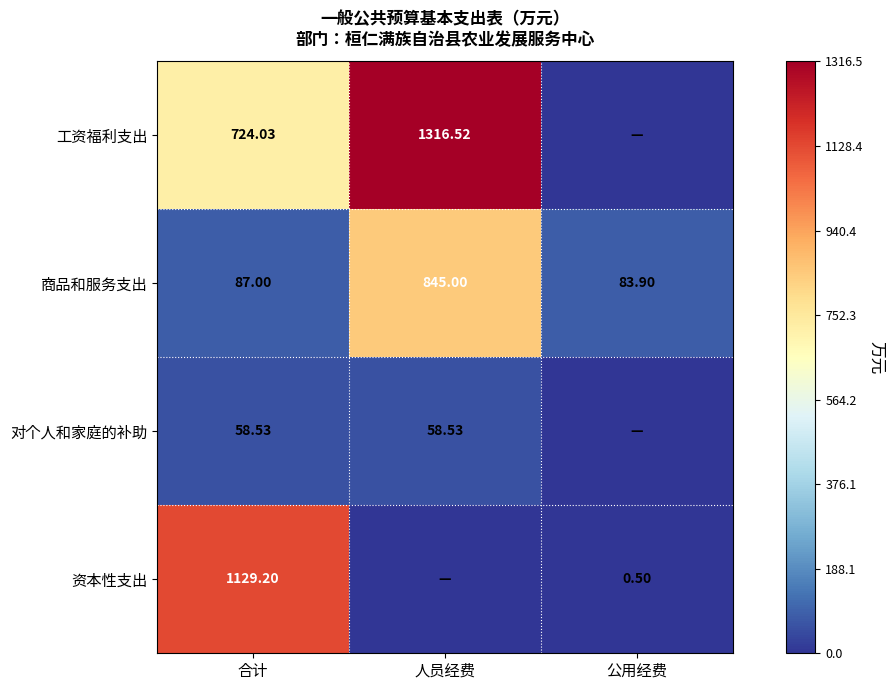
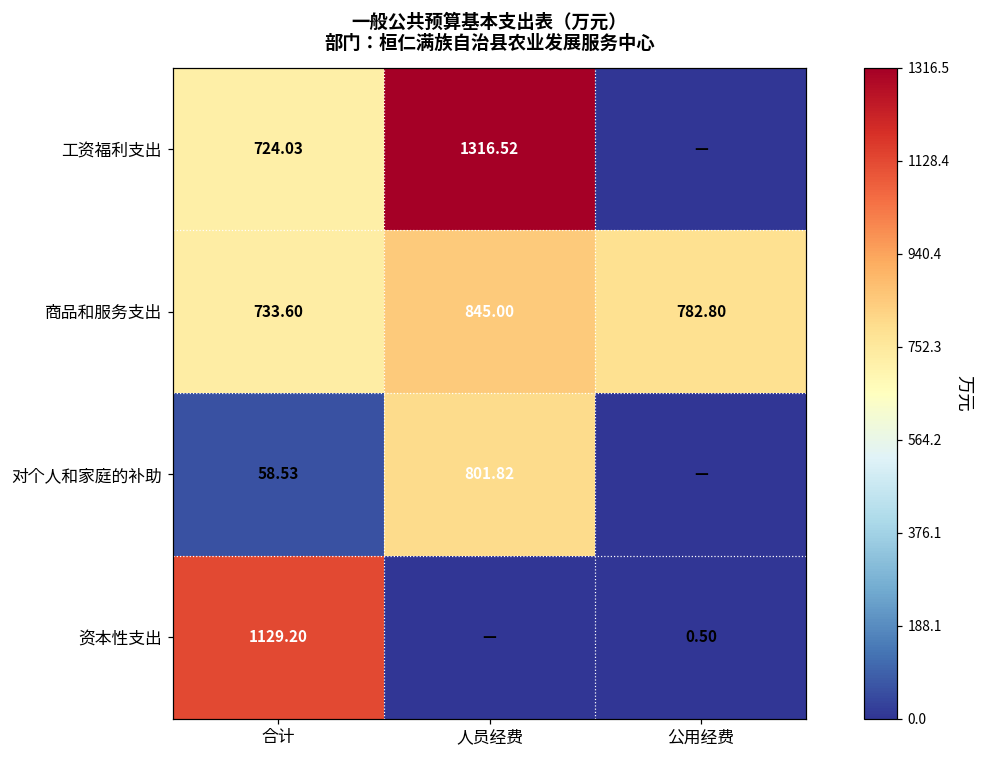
商品和服务支出, 合计: 87.00 -> 733.60
商品和服务支出, 公用经费: 83.90 -> 782.80
对个人和家庭的补助, 人员经费: 58.53 -> 801.82
